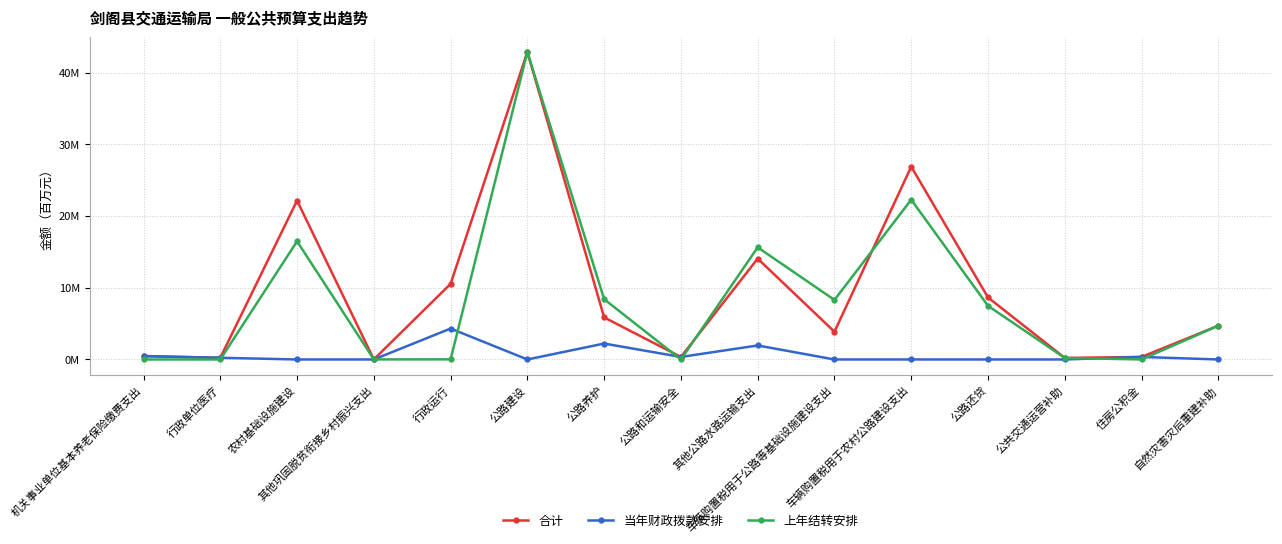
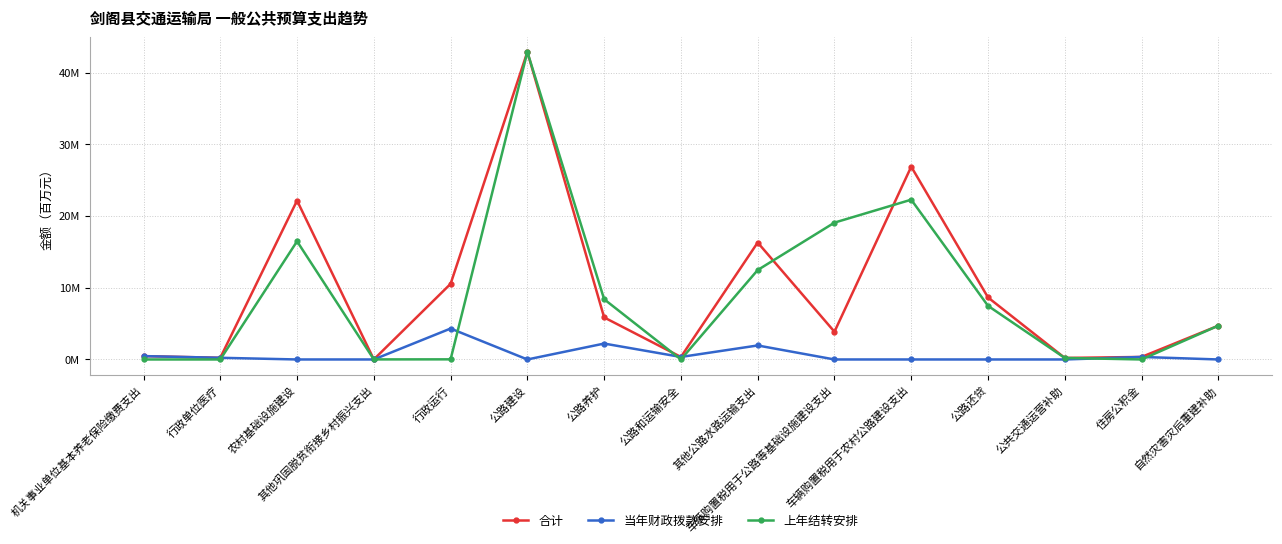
合计, 其他公路水路运输支出: 14000000 -> 16000000
上年结转安排, 其他公路水路运输支出: 16000000 -> 12000000
上年结转安排, 车辆购置税用于公路等基础设施建设支出: 8000000 -> 19000000
